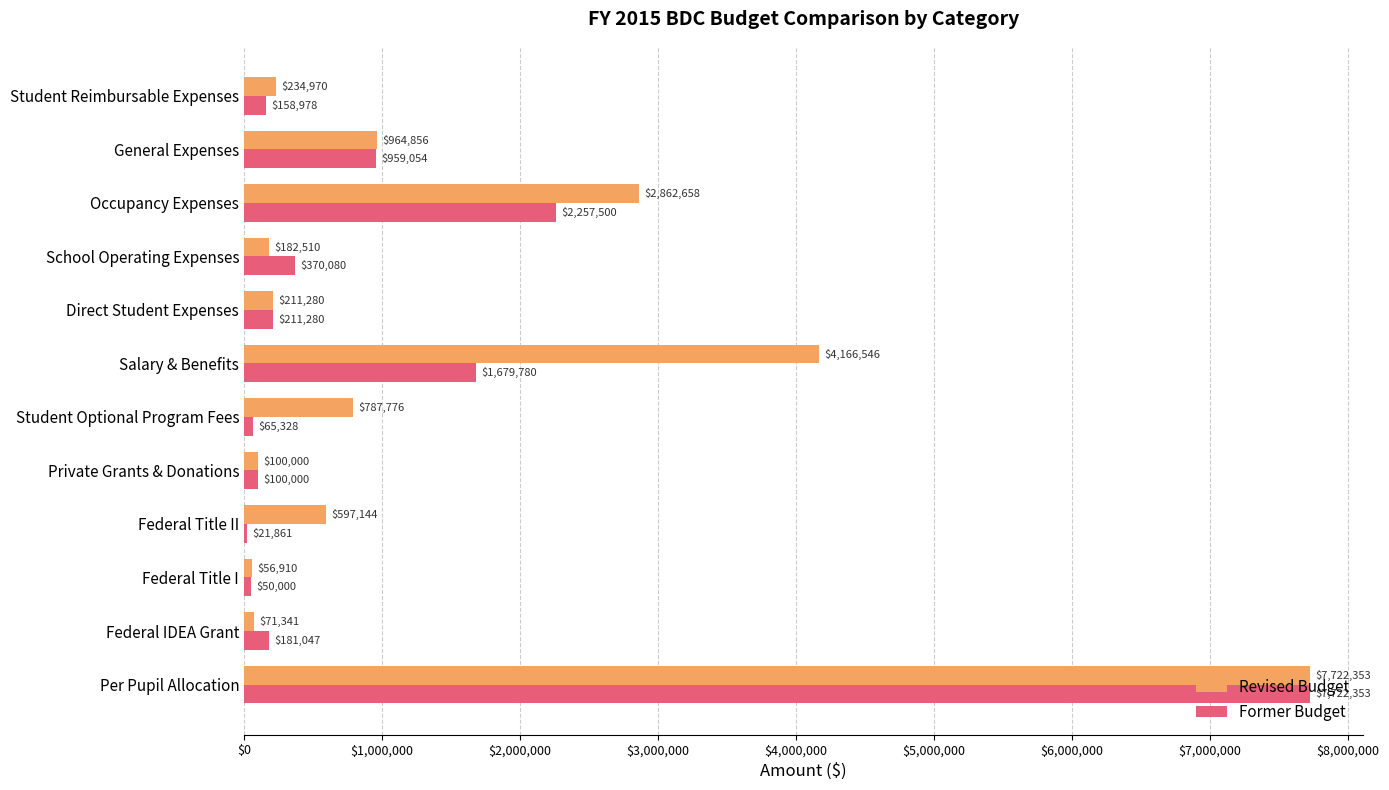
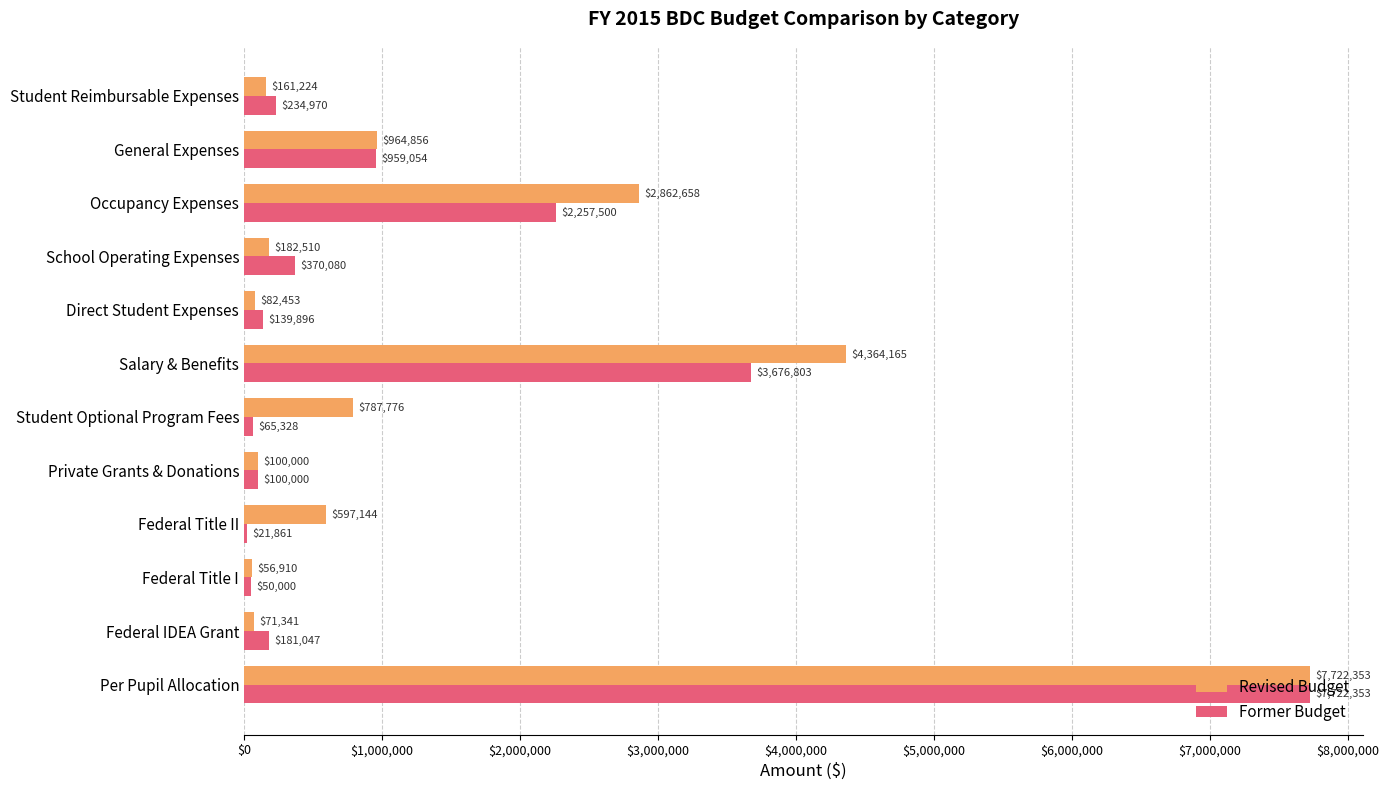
Revised Budget, Student Reimbursable Expenses: $234,970 -> $161,224
Former Budget, Student Reimbursable Expenses: $158,978 -> $234,970
Revised Budget, Direct Student Expenses: $211,280 -> $82,453
Former Budget, Direct Student Expenses: $211,280 -> $139,896
Revised Budget, Salary & Benefits: $4,166,546 -> $4,364,165
Former Budget, Salary & Benefits: $1,679,780 -> $3,676,803
